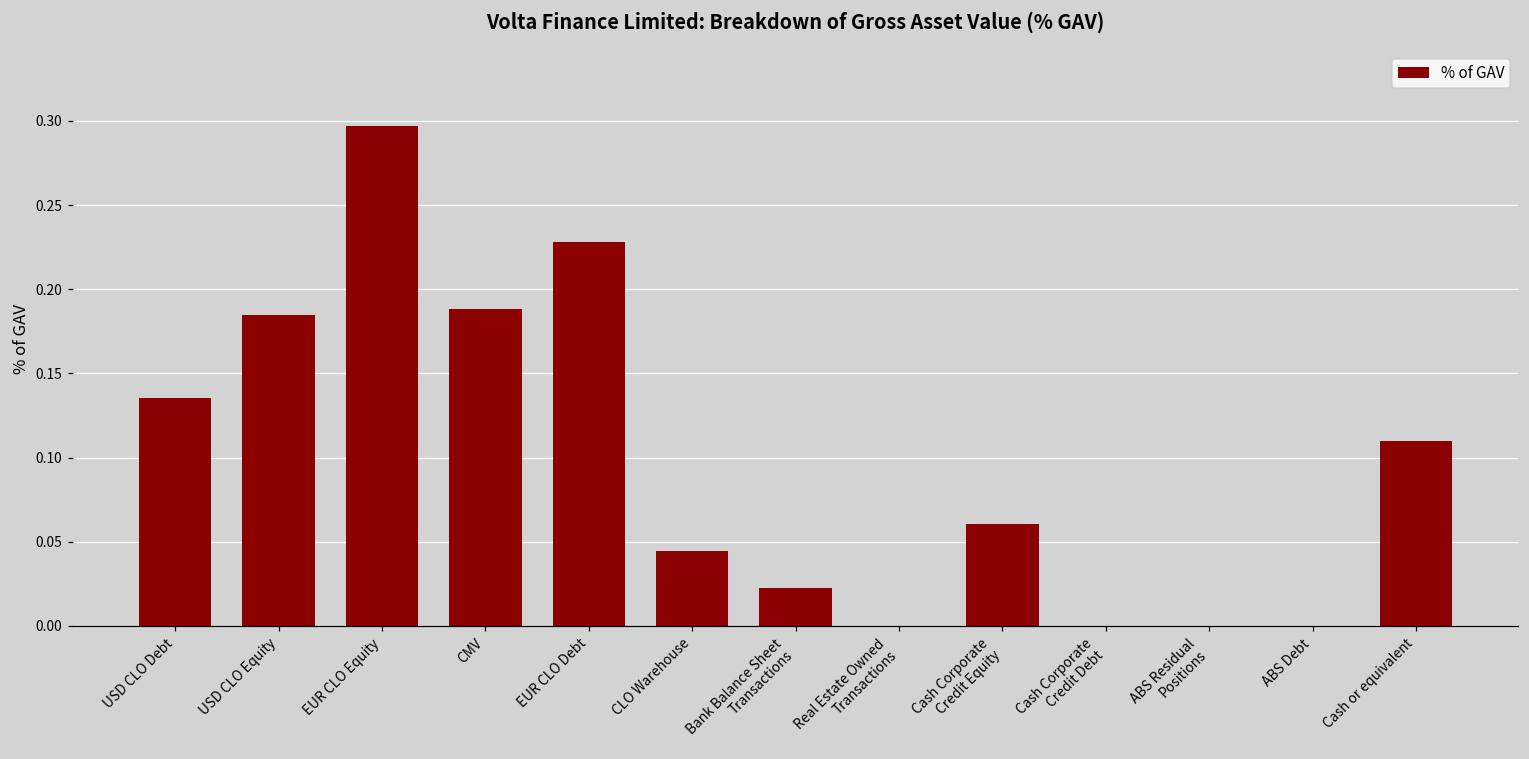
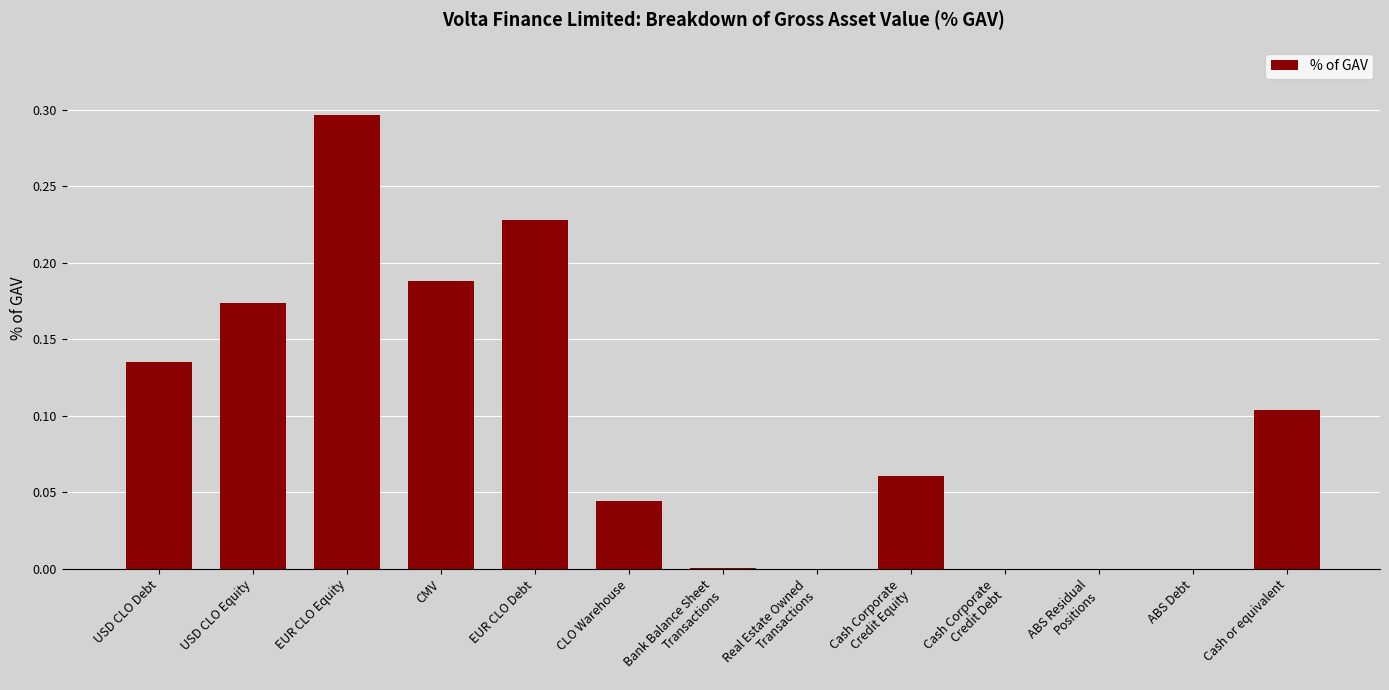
USD CLO Equity: 0.185 -> 0.174
Bank Balance Sheet Transactions: 0.023 -> 0.000
Cash or equivalent: 0.110 -> 0.104
